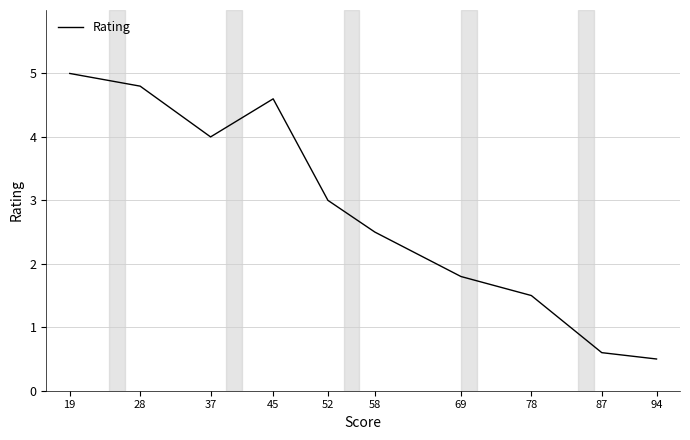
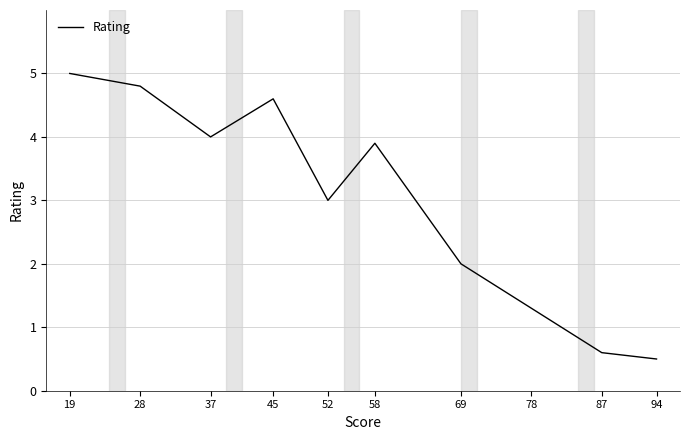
58: 2.5 -> 3.9
69: 1.8 -> 2.0
78: 1.5 -> 1.3
